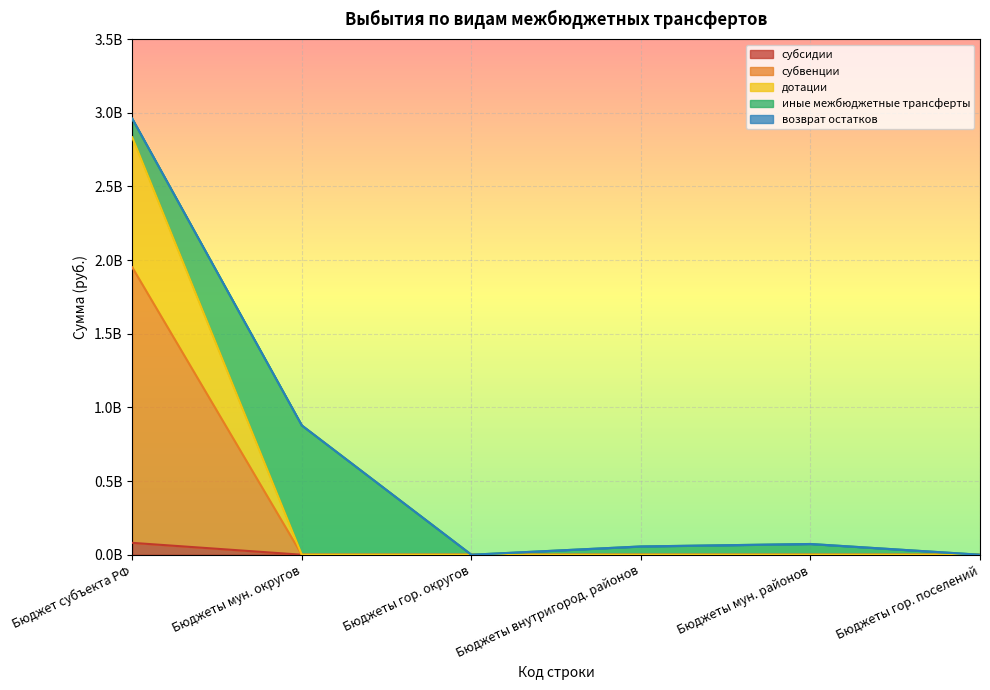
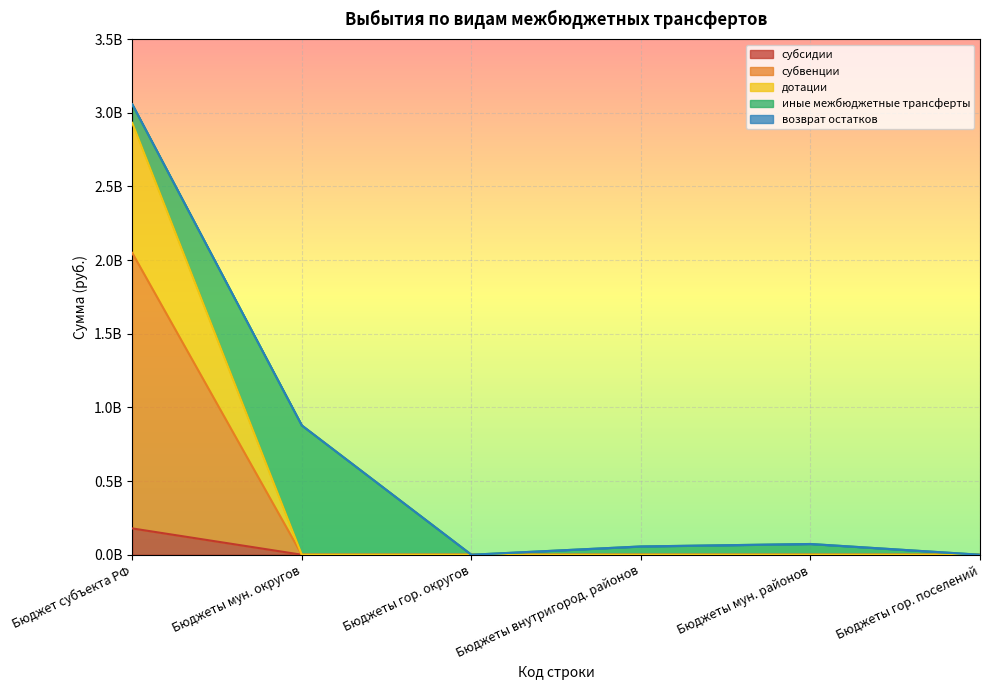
субсидии, Бюджет субъекта РФ: 80000000 -> 180000000
